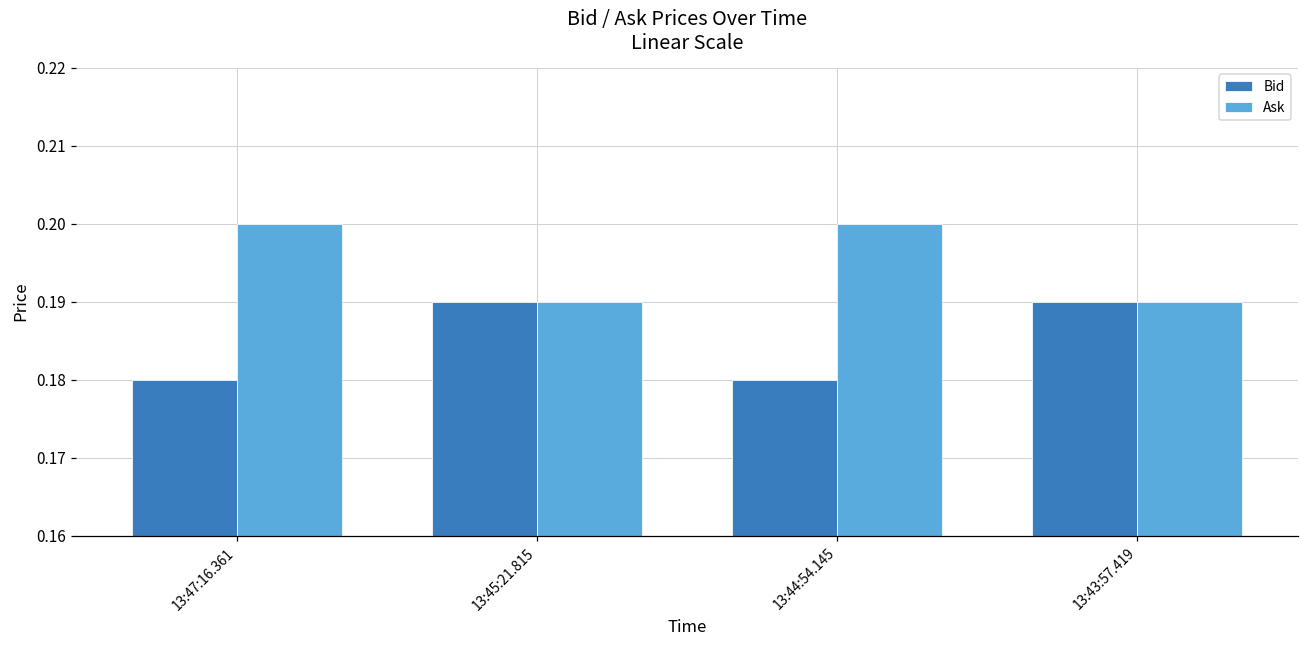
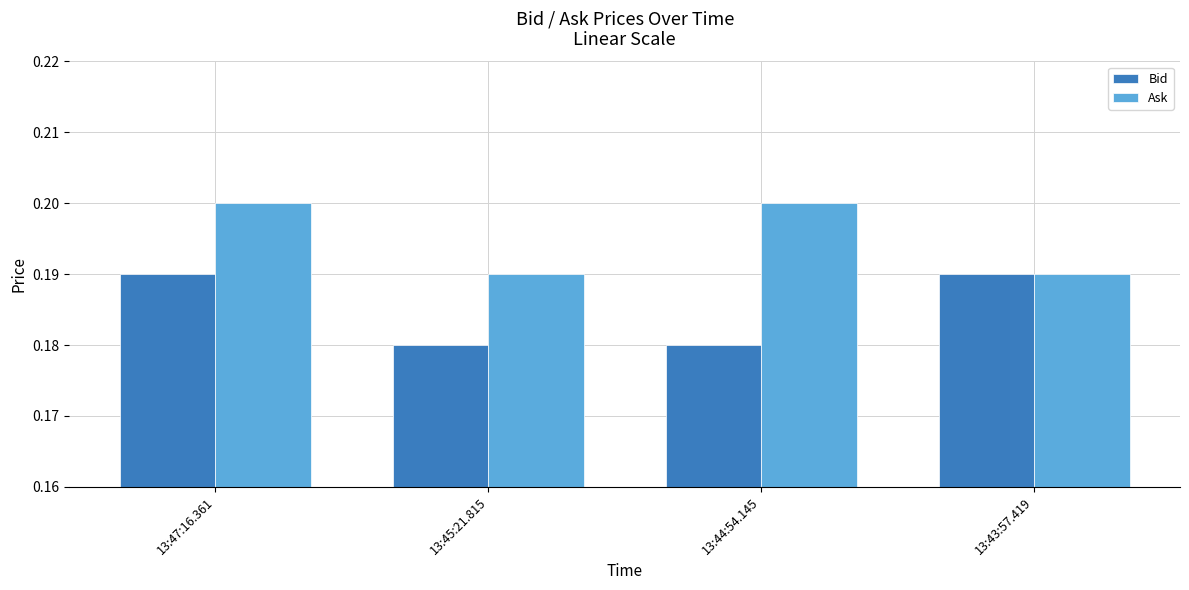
Bid, 13:47:16.361: 0.18 -> 0.19
Bid, 13:45:21.815: 0.19 -> 0.18
